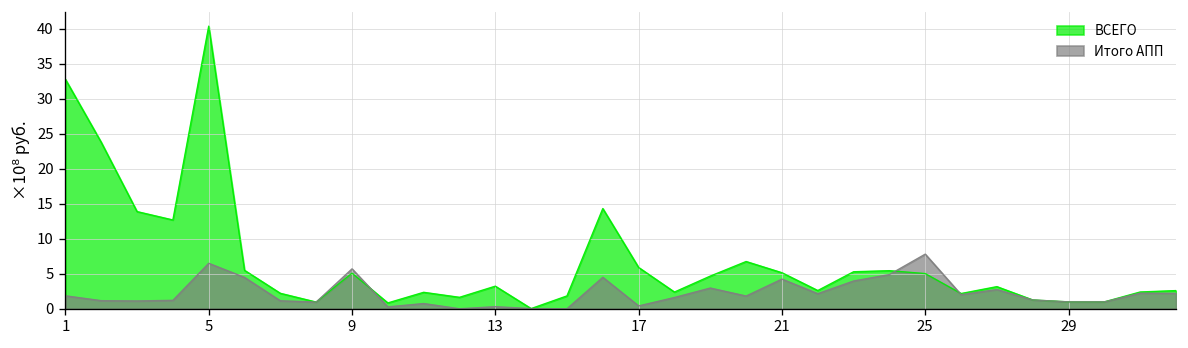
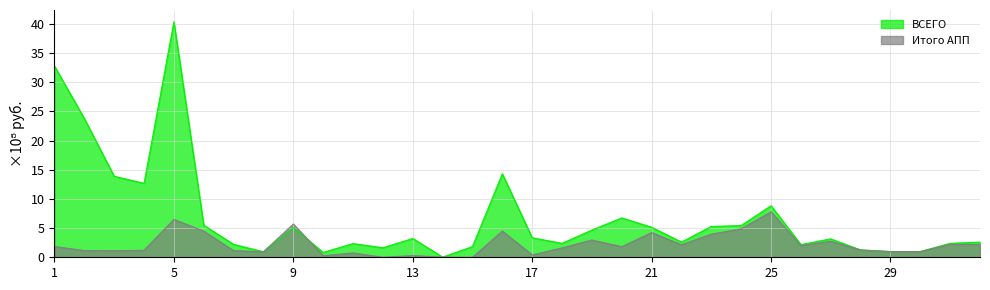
ВСЕГО, 17: 6 -> 3
ВСЕГО, 25: 5 -> 9
